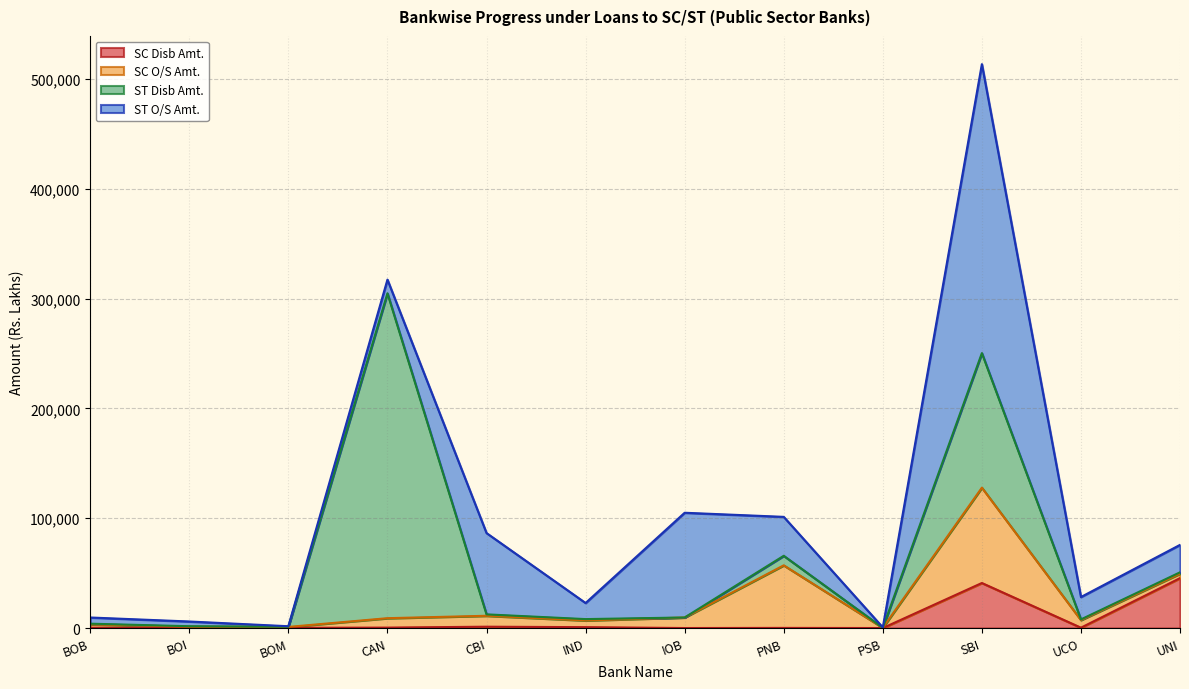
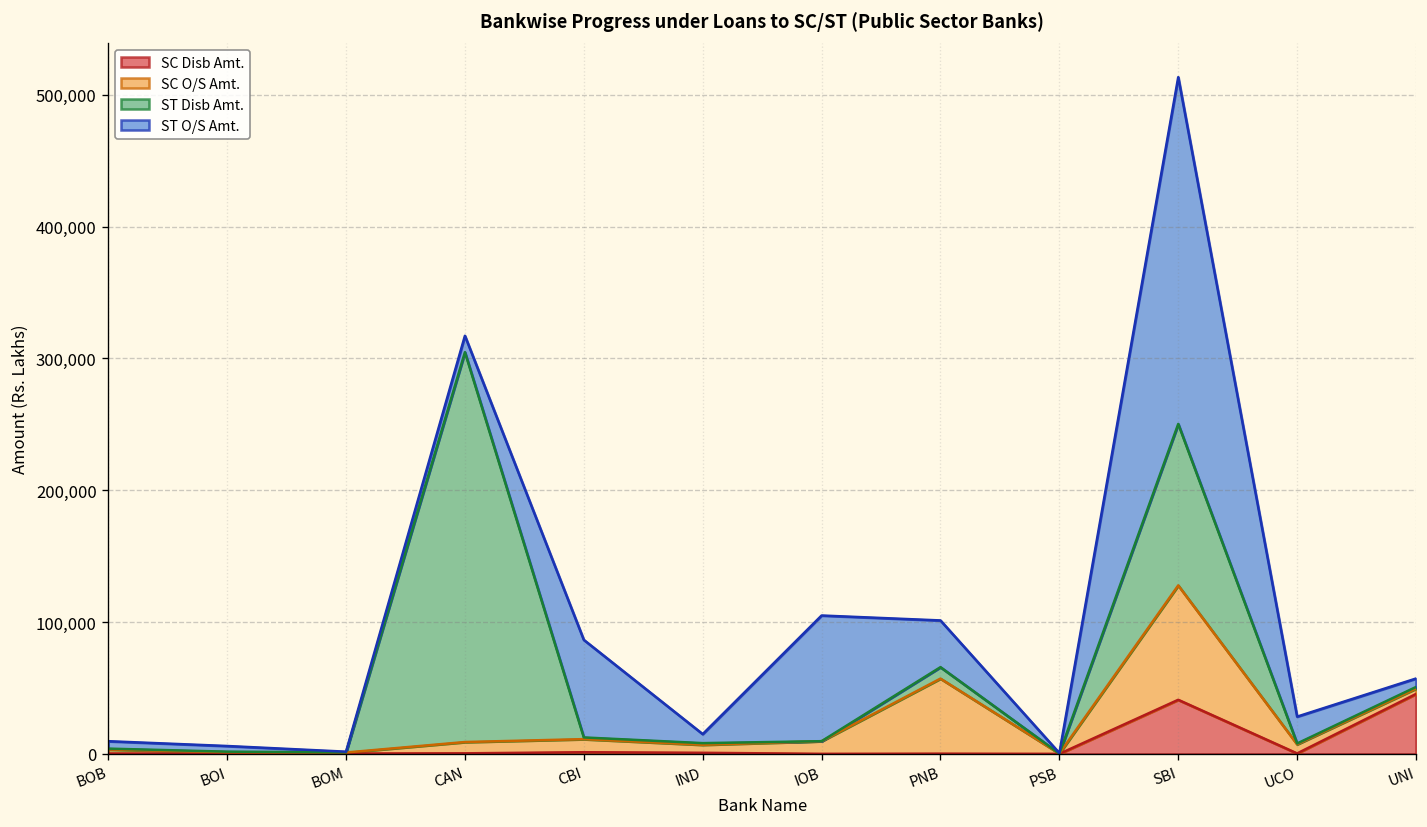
ST O/S Amt., IND: 15,000 -> 7,000
ST O/S Amt., UNI: 25,000 -> 6,000
